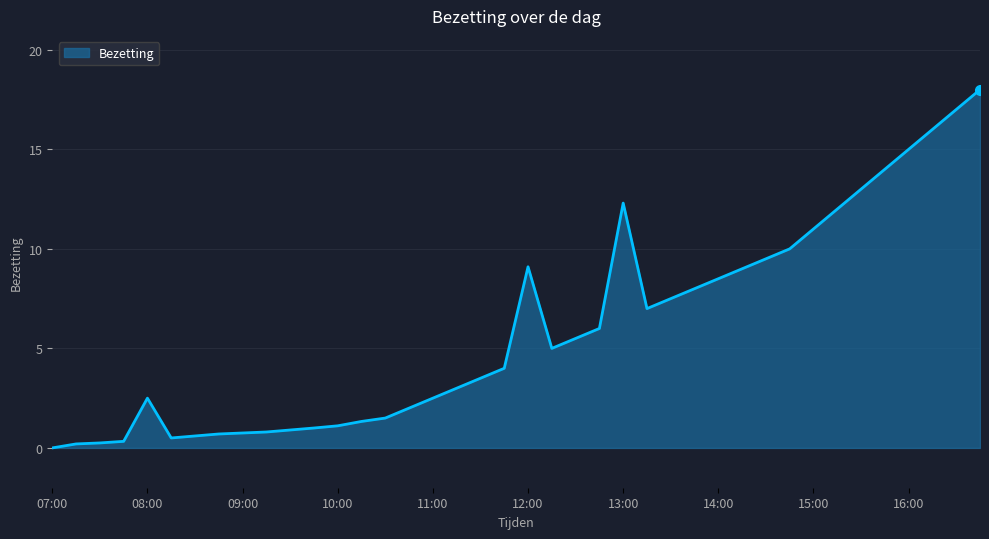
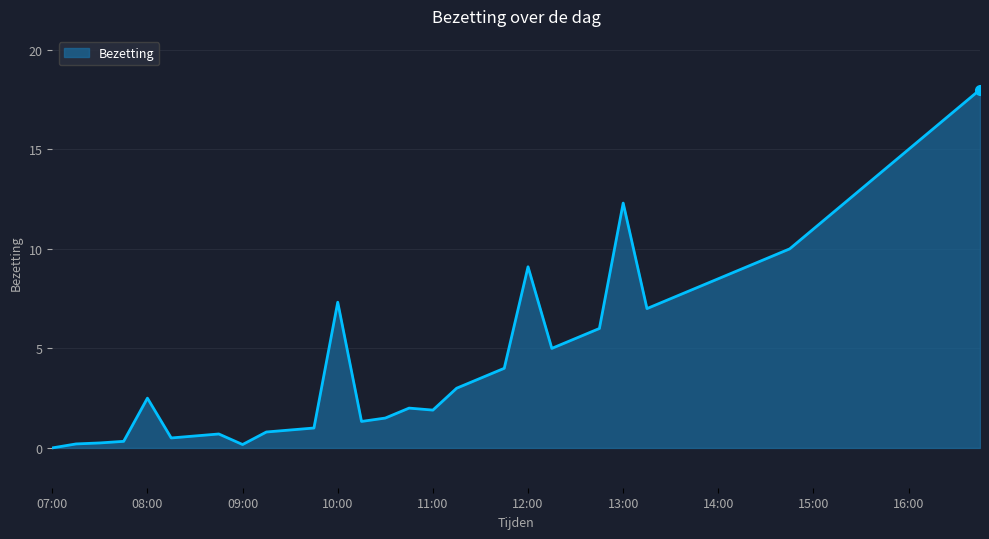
Bezetting, 09:00: 0.8 -> 0.2
Bezetting, 10:00: 1.1 -> 7.3
Bezetting, 11:00: 2.5 -> 1.9
